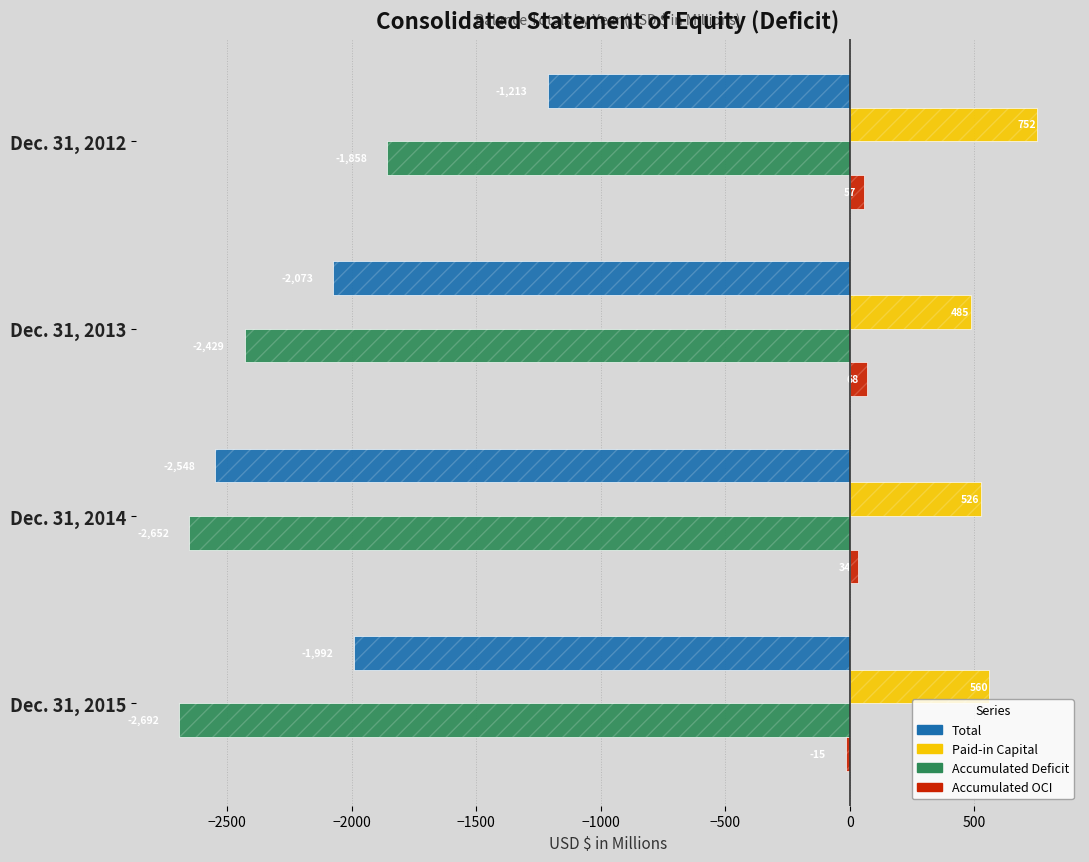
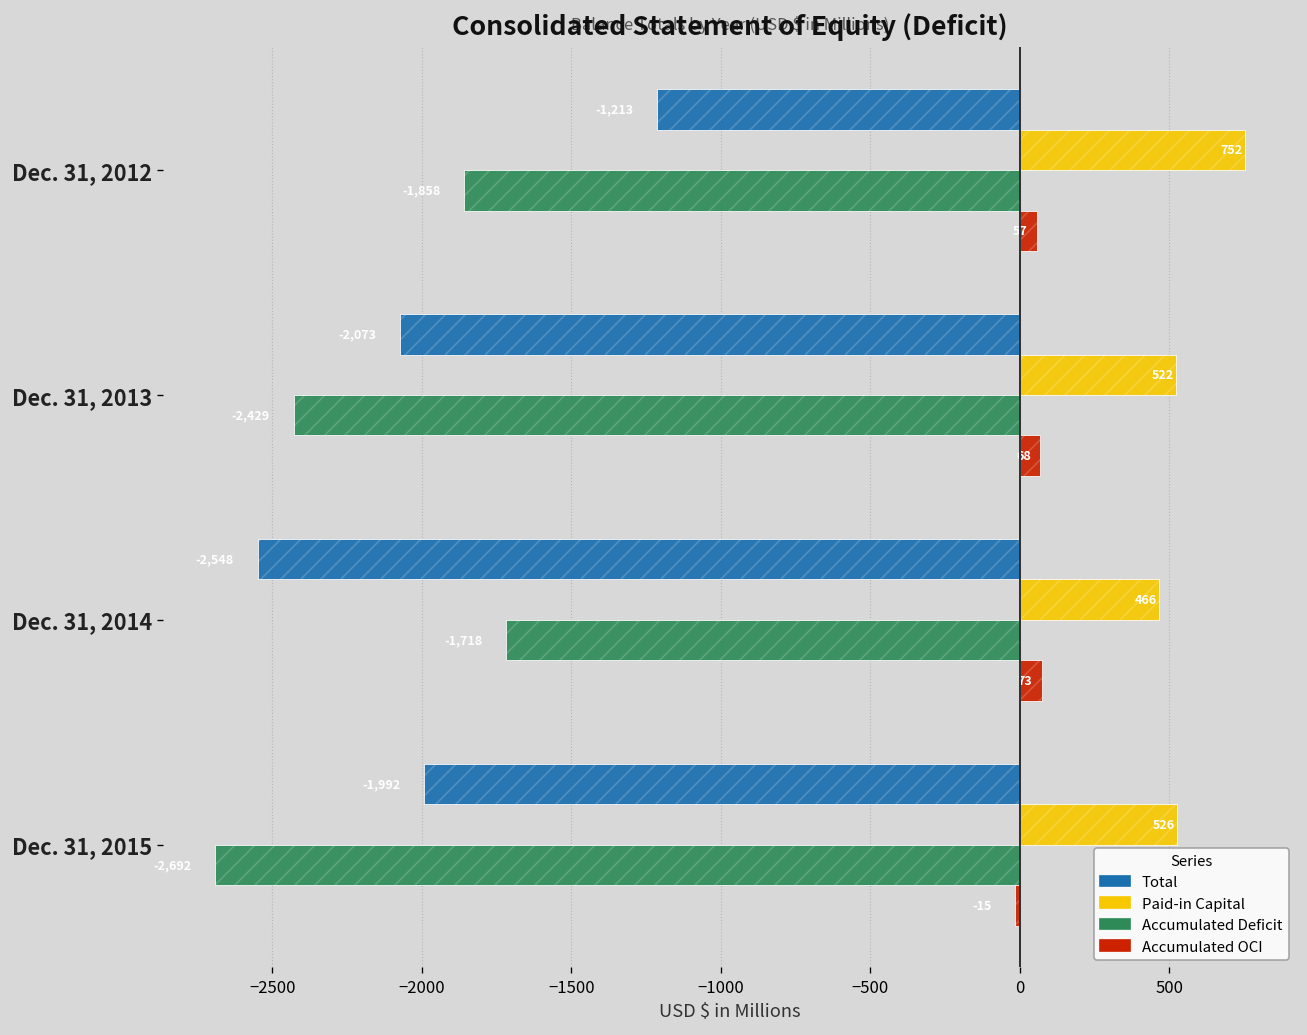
Paid-in Capital, Dec. 31, 2013: 485 -> 522
Paid-in Capital, Dec. 31, 2014: 526 -> 466
Accumulated Deficit, Dec. 31, 2014: -2650 -> -1720
Accumulated OCI, Dec. 31, 2014: 30 -> 70
Paid-in Capital, Dec. 31, 2015: 560 -> 526
